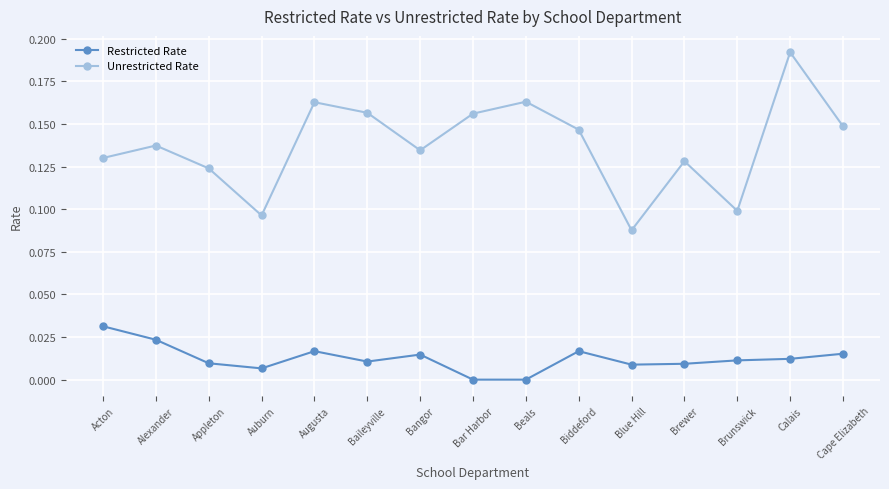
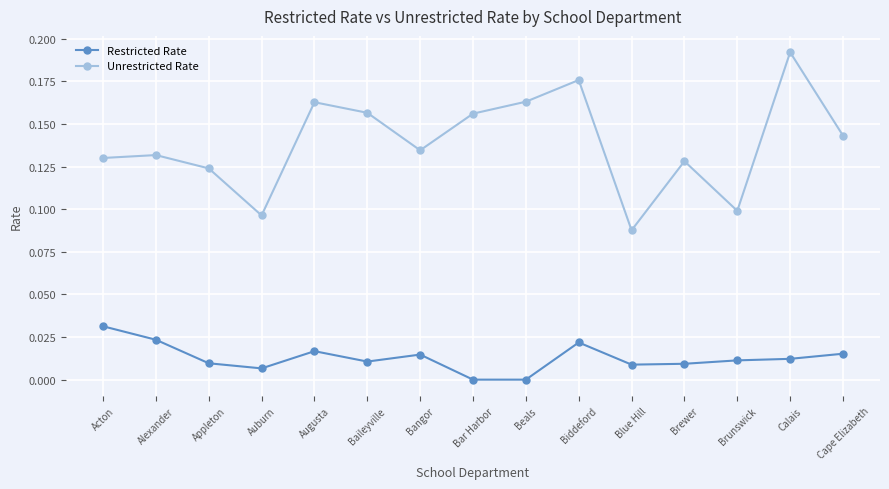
Unrestricted Rate, Alexander: 0.137 -> 0.132
Restricted Rate, Biddeford: 0.017 -> 0.022
Unrestricted Rate, Biddeford: 0.147 -> 0.176
Unrestricted Rate, Cape Elizabeth: 0.149 -> 0.143
